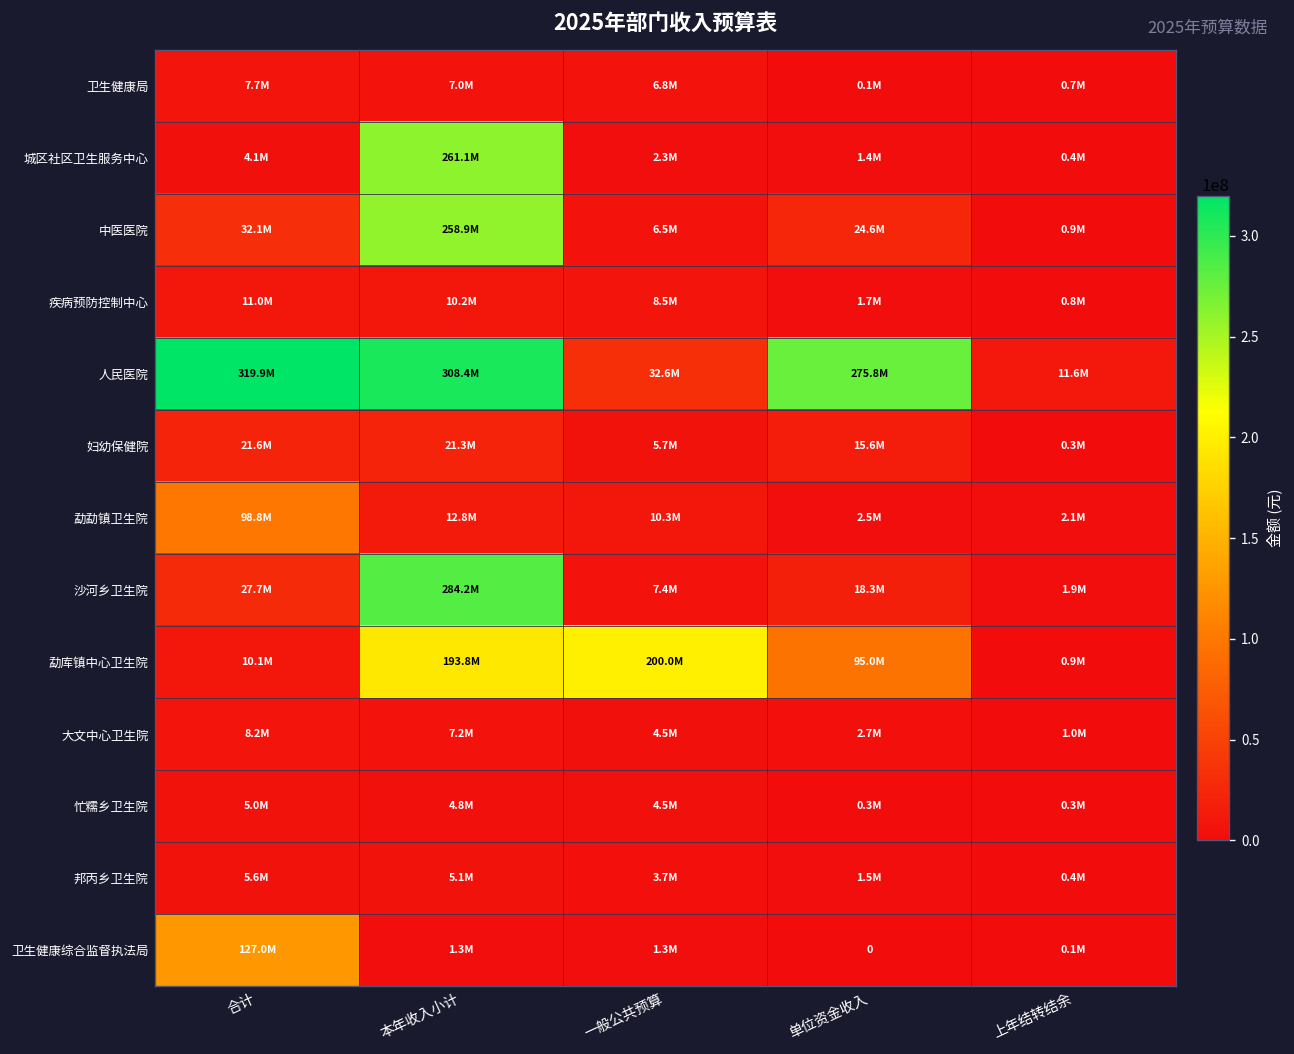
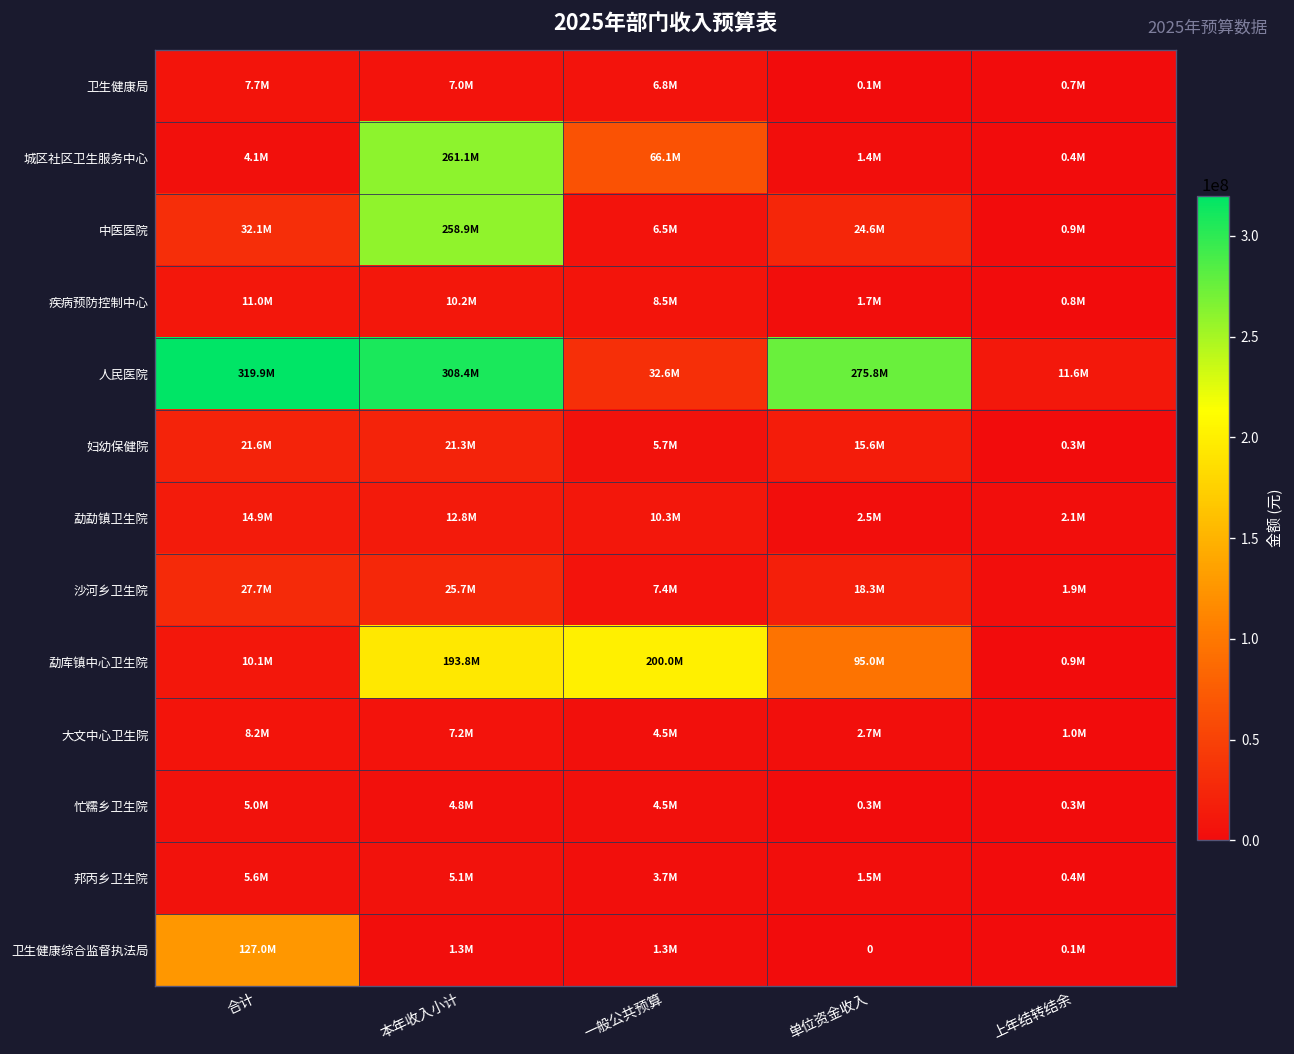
城区社区卫生服务中心, 一般公共预算: 2.3M -> 66.1M
勐勐镇卫生院, 合计: 98.8M -> 14.9M
沙河乡卫生院, 本年收入小计: 284.2M -> 25.7M
